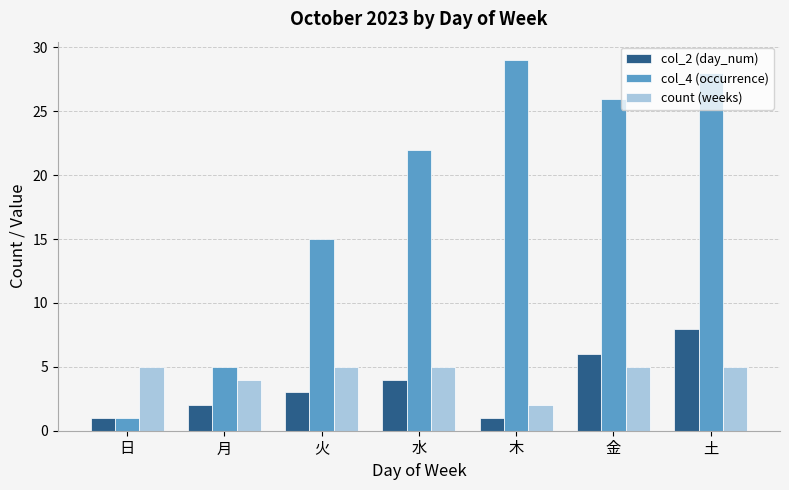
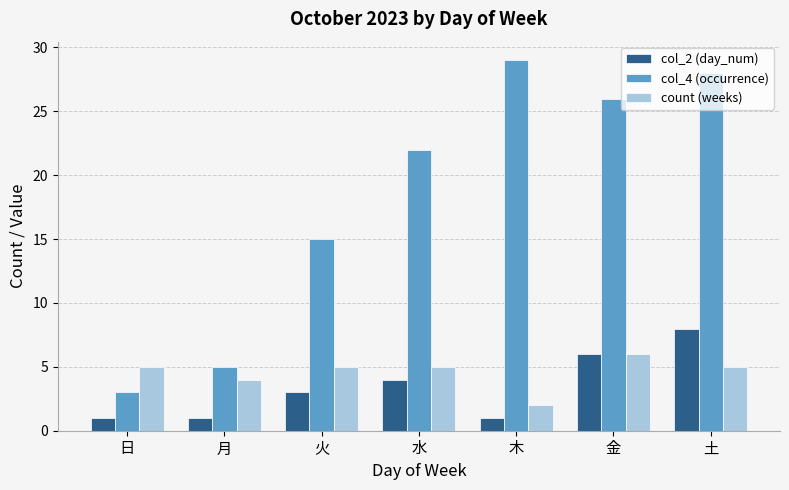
col_4 (occurrence), 日: 1 -> 3
col_2 (day_num), 月: 2 -> 1
count (weeks), 金: 5 -> 6
